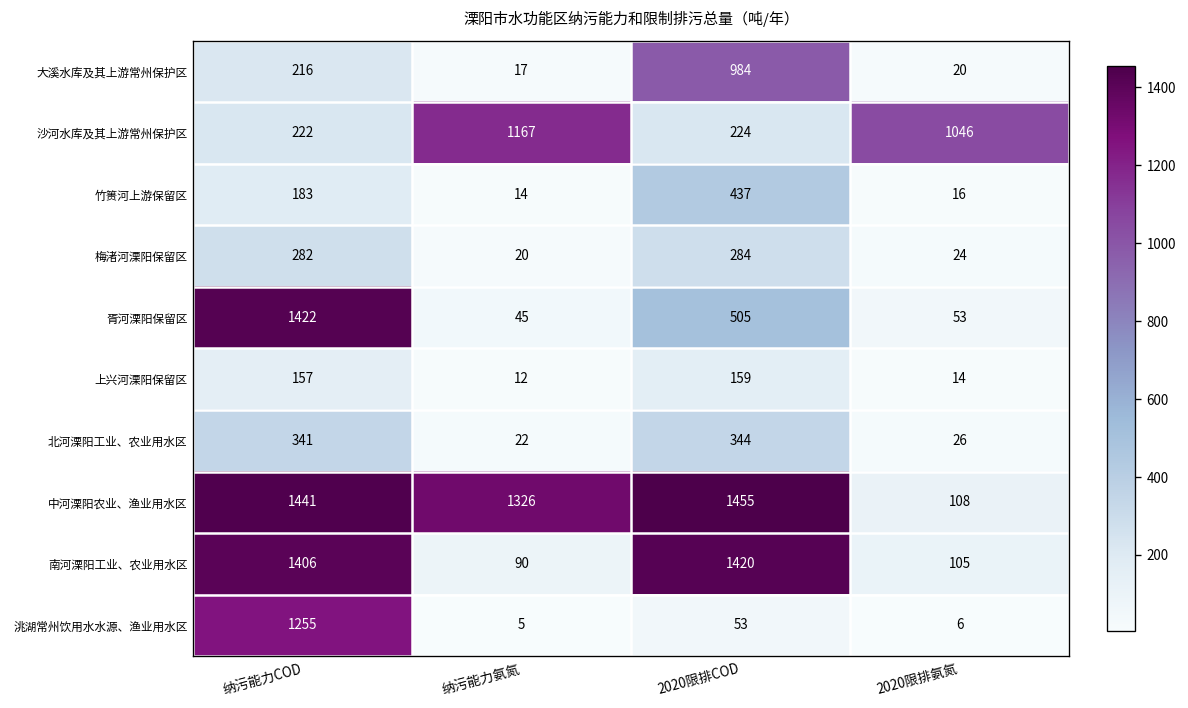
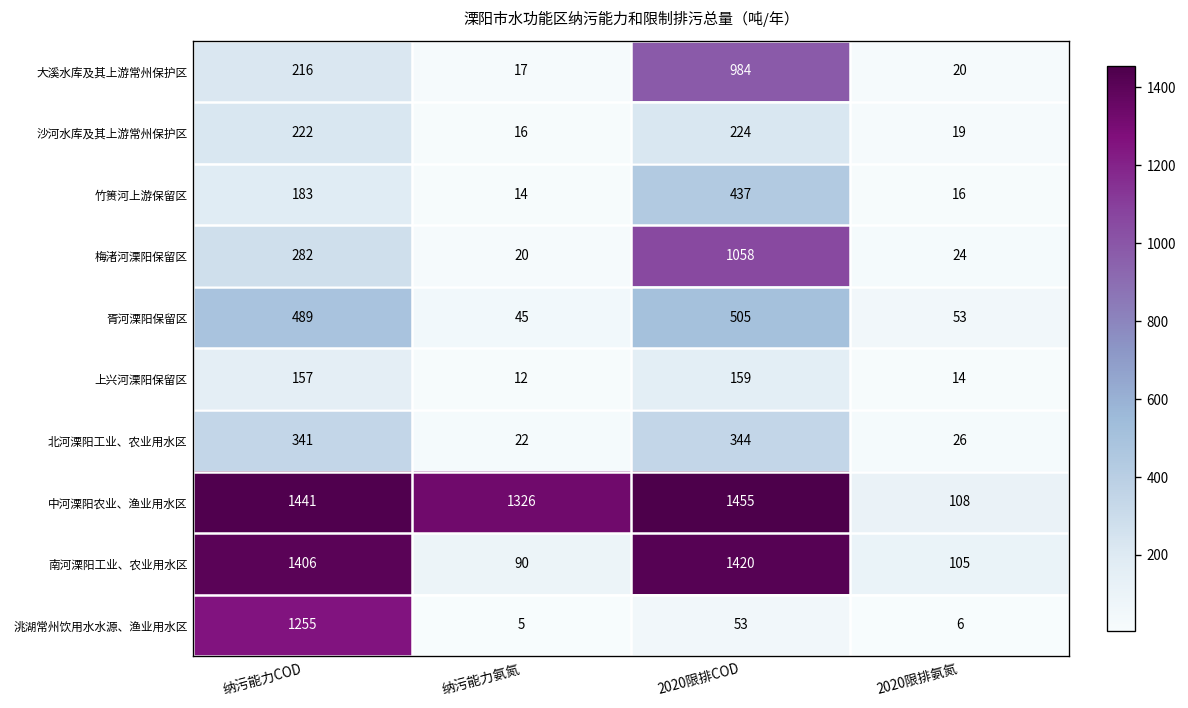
沙河水库及其上游常州保护区, 纳污能力氨氮: 1167 -> 16
沙河水库及其上游常州保护区, 2020限排氨氮: 1046 -> 19
梅渚河溧阳保留区, 2020限排COD: 284 -> 1058
胥河溧阳保留区, 纳污能力COD: 1422 -> 489
